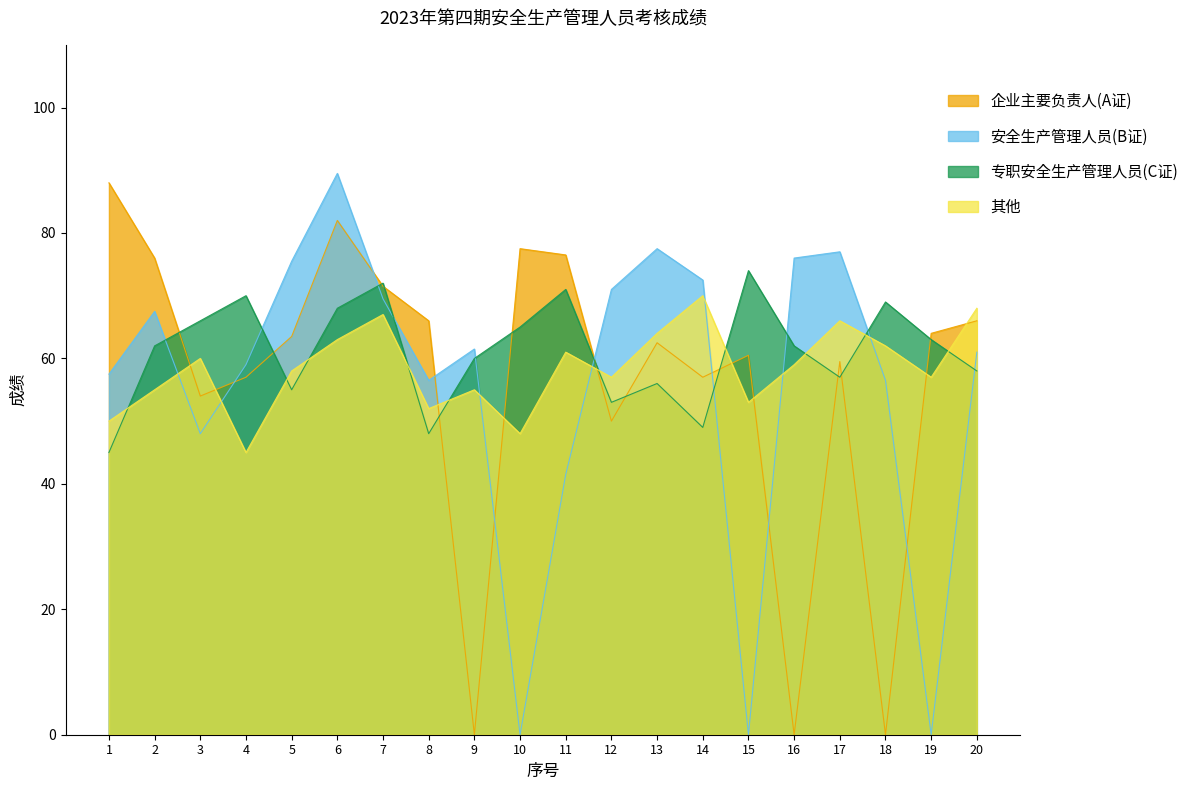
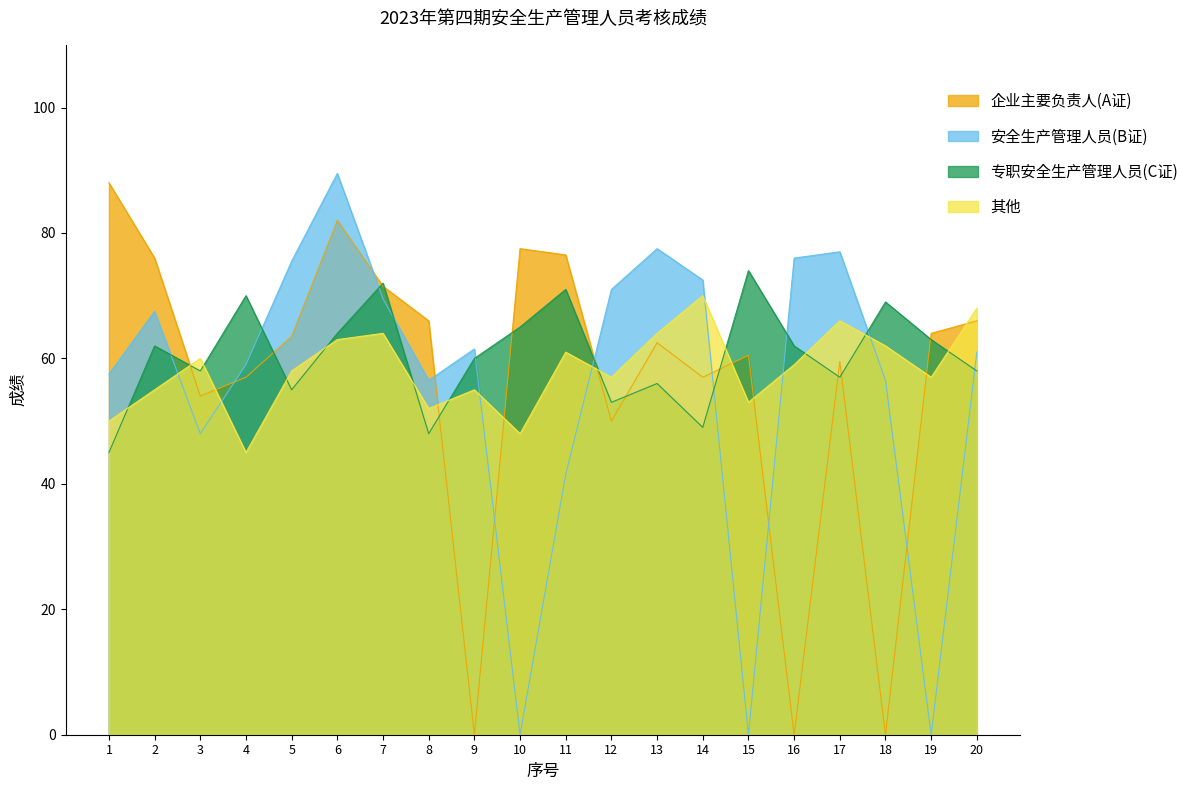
专职安全生产管理人员(C证), 3: 66 -> 58
专职安全生产管理人员(C证), 6: 68 -> 64
其他, 7: 67 -> 64
